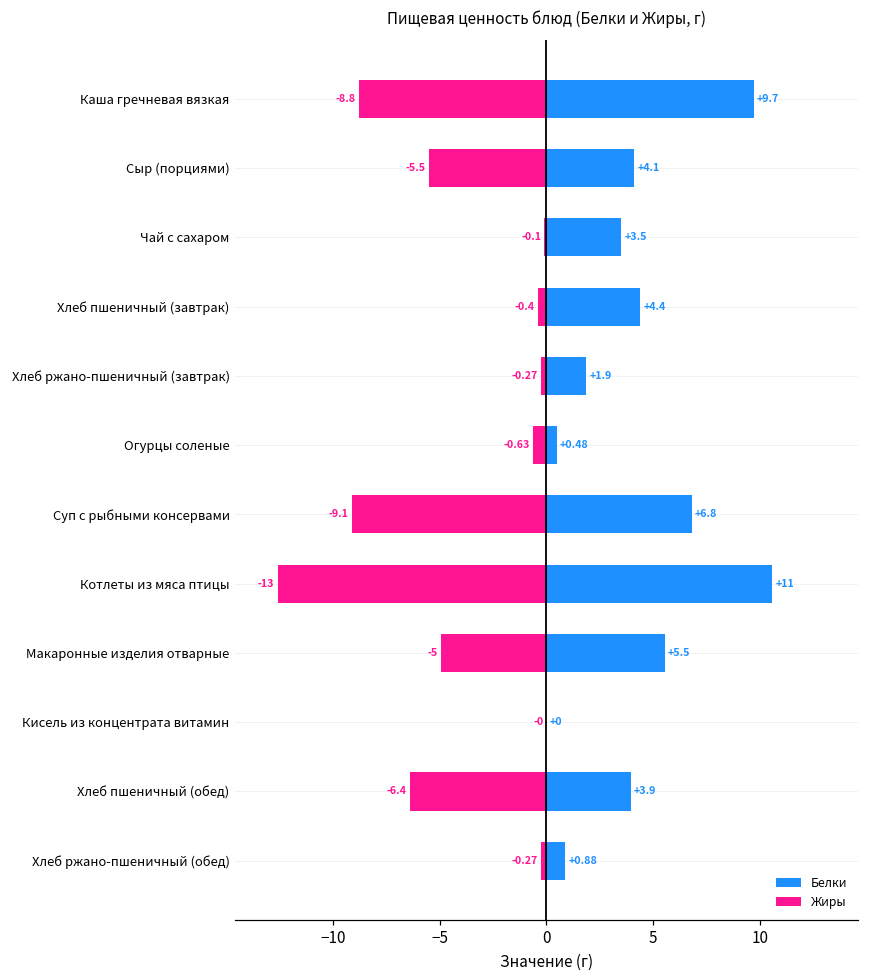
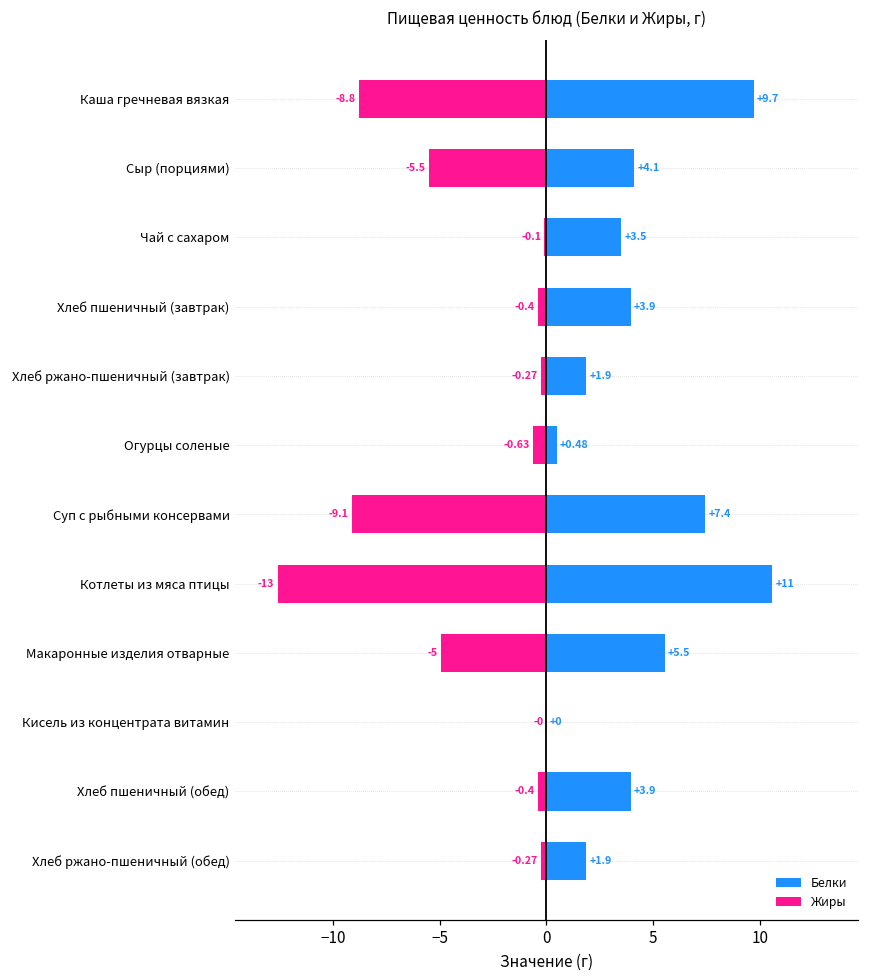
Белки, Хлеб пшеничный (завтрак): +4.4 -> +3.9
Белки, Суп с рыбными консервами: +6.8 -> +7.4
Жиры, Хлеб пшеничный (обед): -6.4 -> -0.4
Белки, Хлеб ржано-пшеничный (обед): +0.88 -> +1.9
